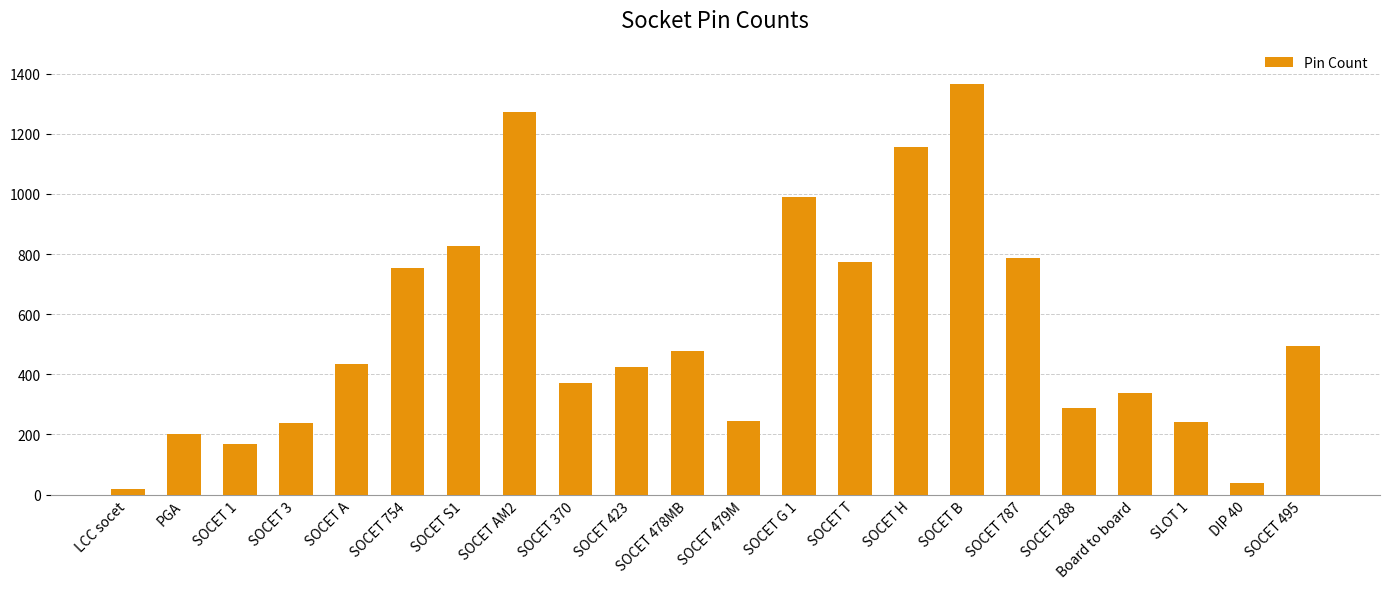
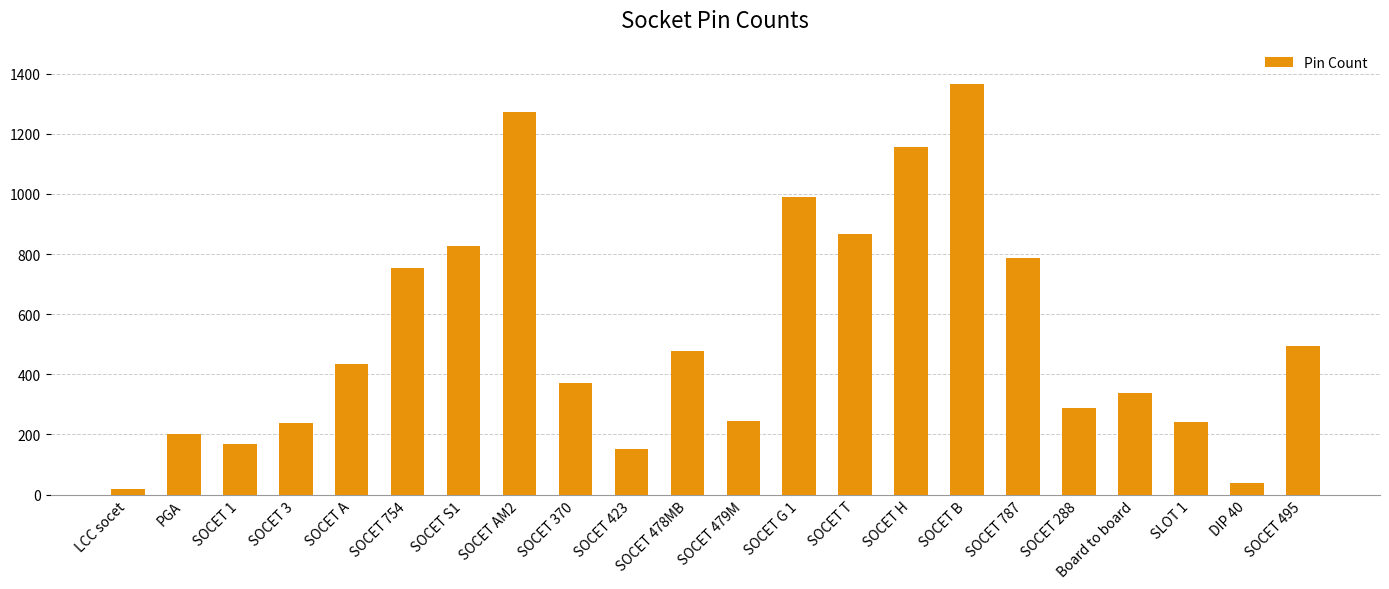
SOCET 423: 420 -> 150
SOCET T: 780 -> 870
